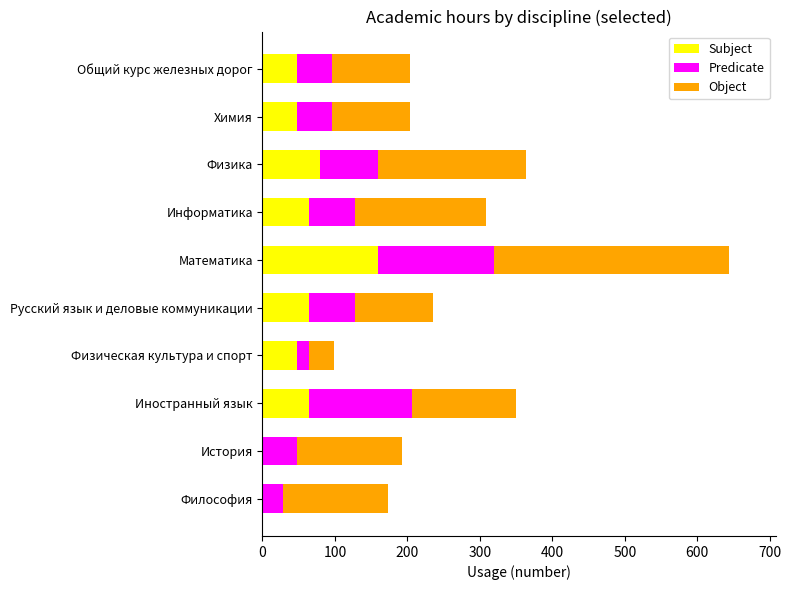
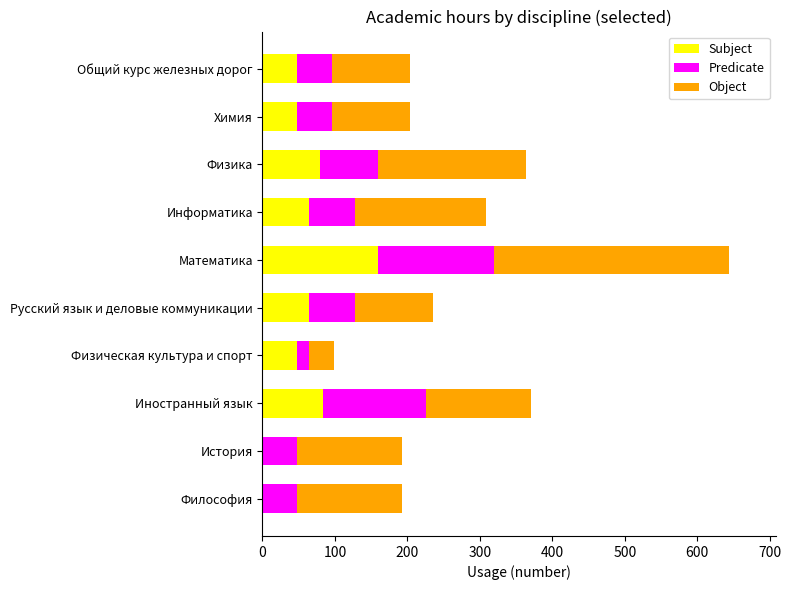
Subject, Иностранный язык: 60 -> 80
Predicate, Философия: 30 -> 50
